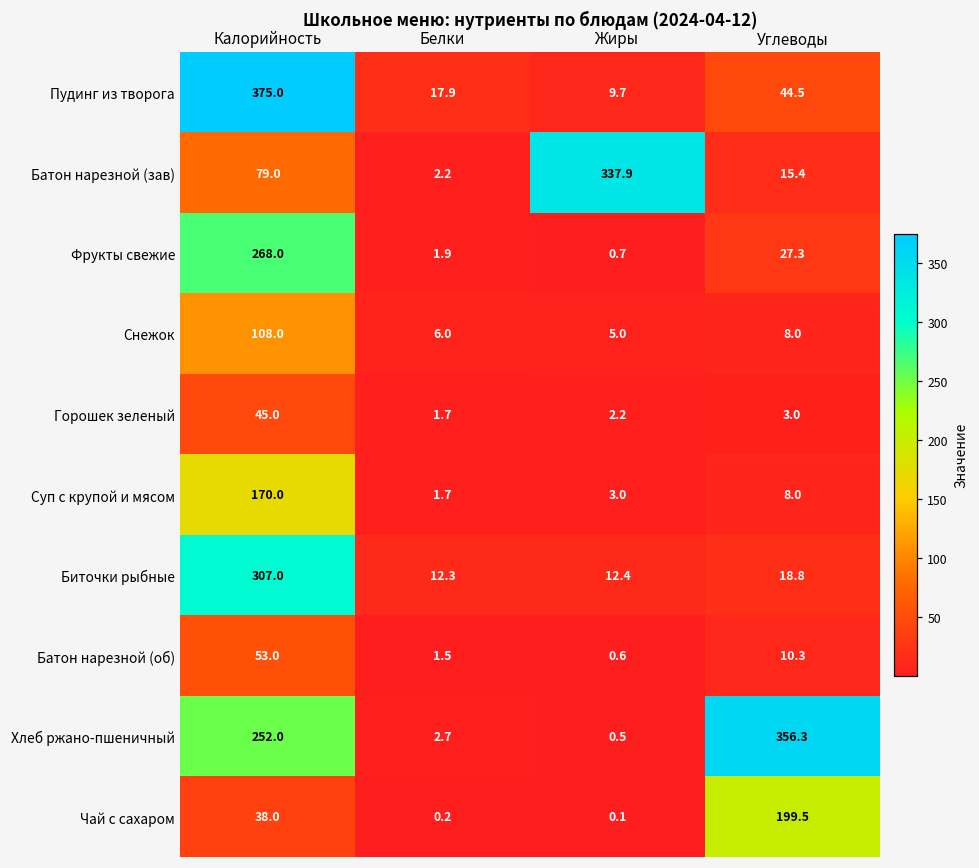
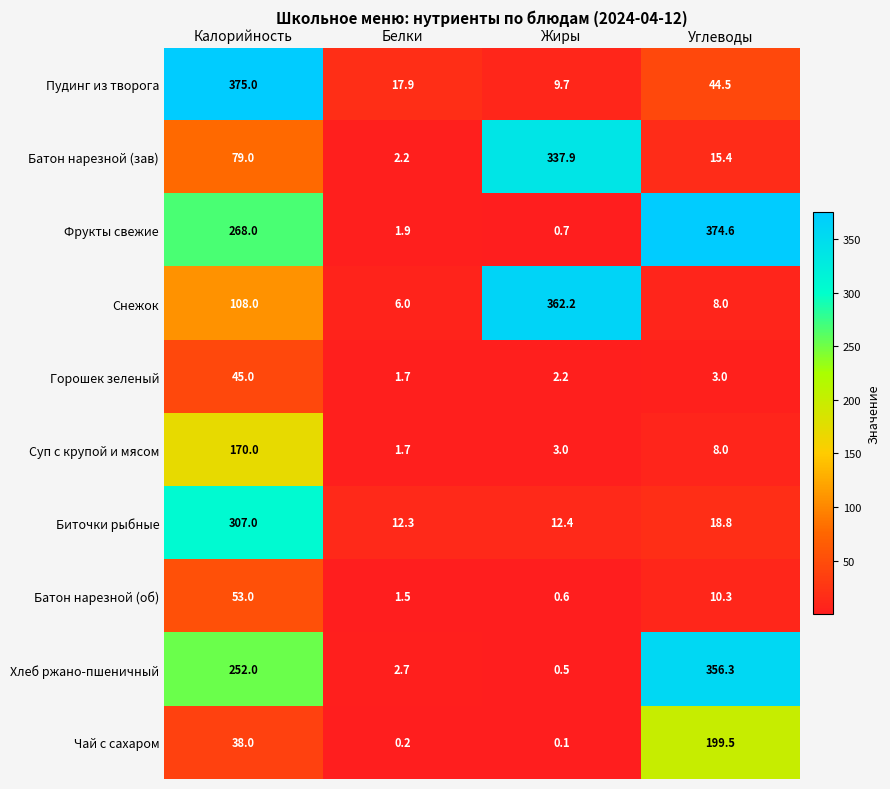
Фрукты свежие, Углеводы: 27.3 -> 374.6
Снежок, Жиры: 5.0 -> 362.2
